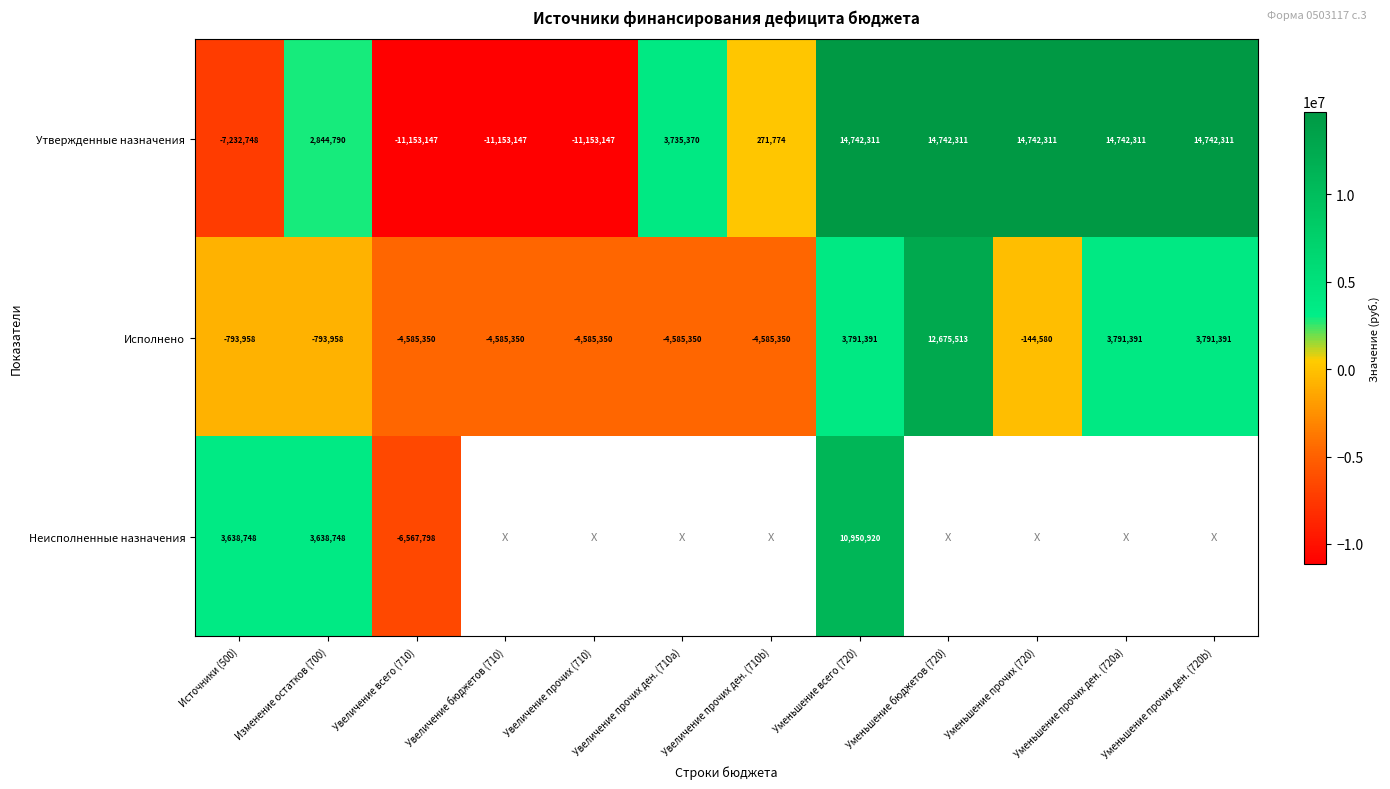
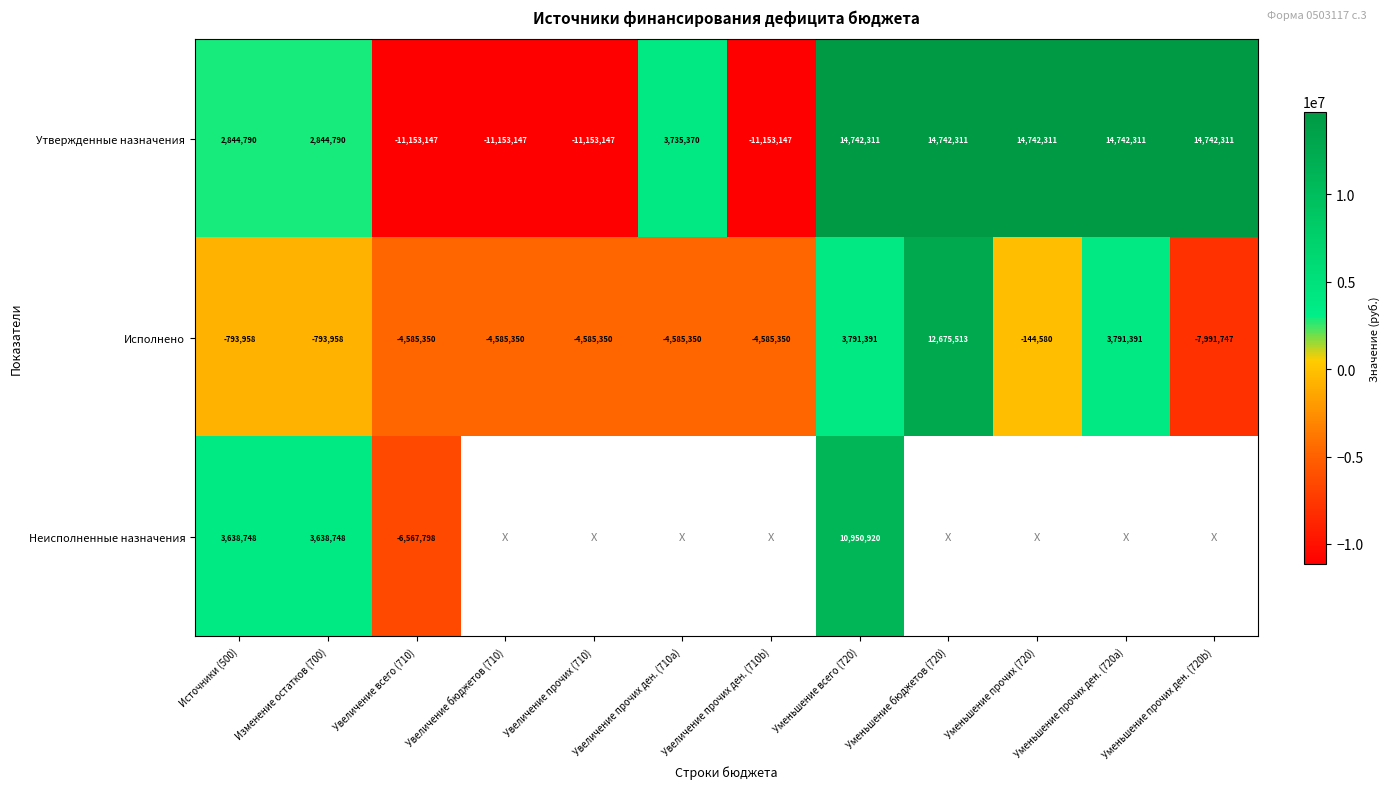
Утвержденные назначения, Источники (500): -7,232,748 -> 2,844,790
Утвержденные назначения, Увеличение прочих ден. (710b): 271,774 -> -11,153,147
Исполнено, Уменьшение прочих ден. (720b): 3,791,391 -> -7,991,747
